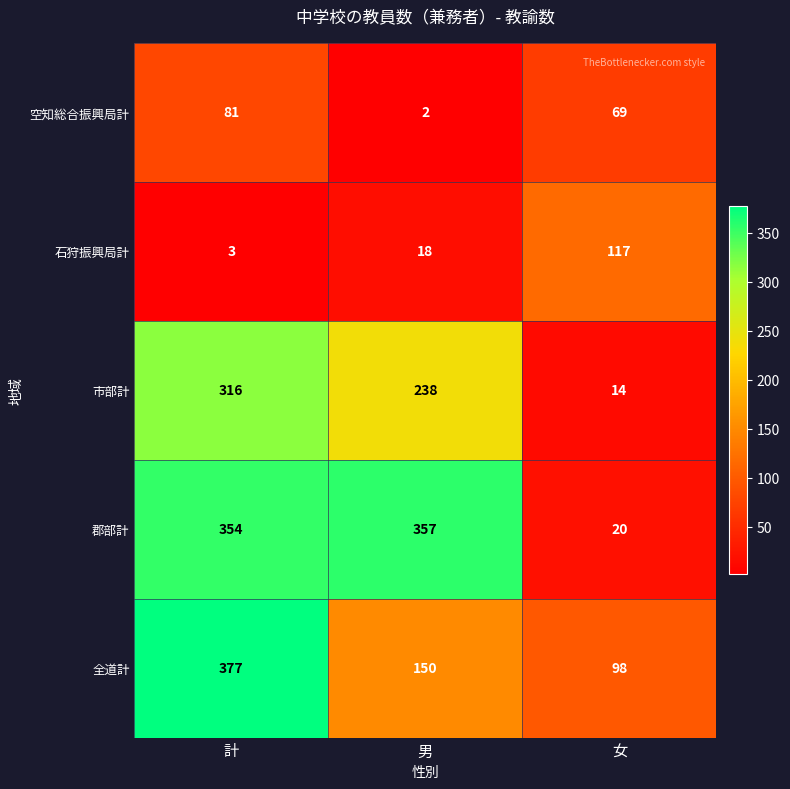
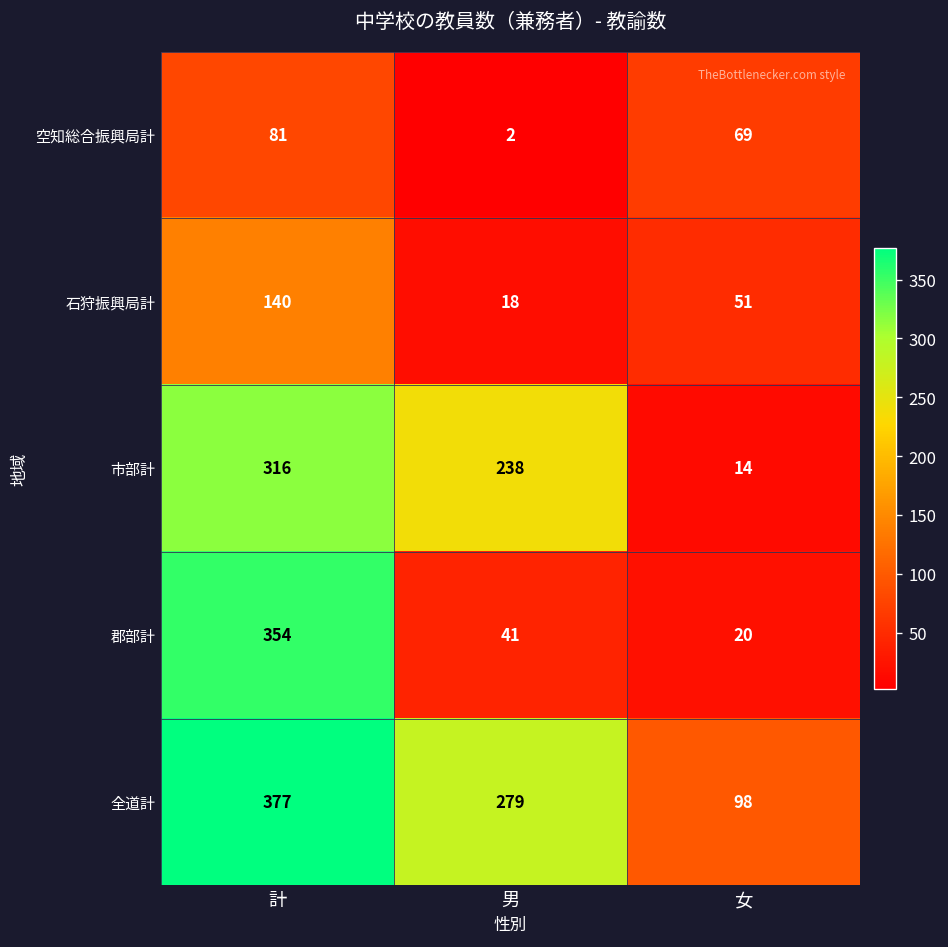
石狩振興局計, 計: 3 -> 140
石狩振興局計, 女: 117 -> 51
郡部計, 男: 357 -> 41
全道計, 男: 150 -> 279
